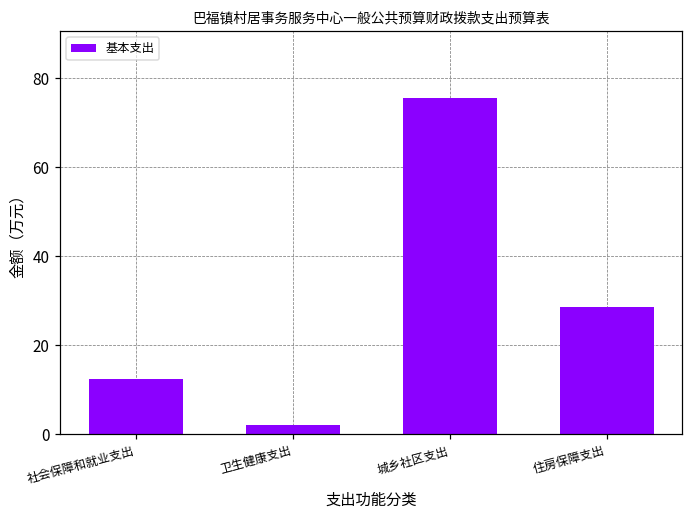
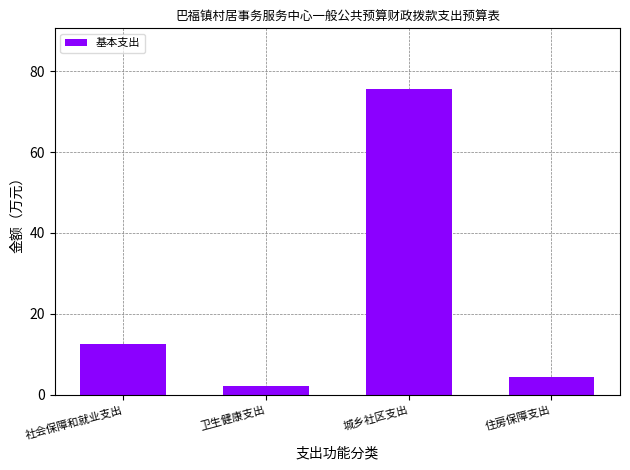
住房保障支出: 29 -> 4
